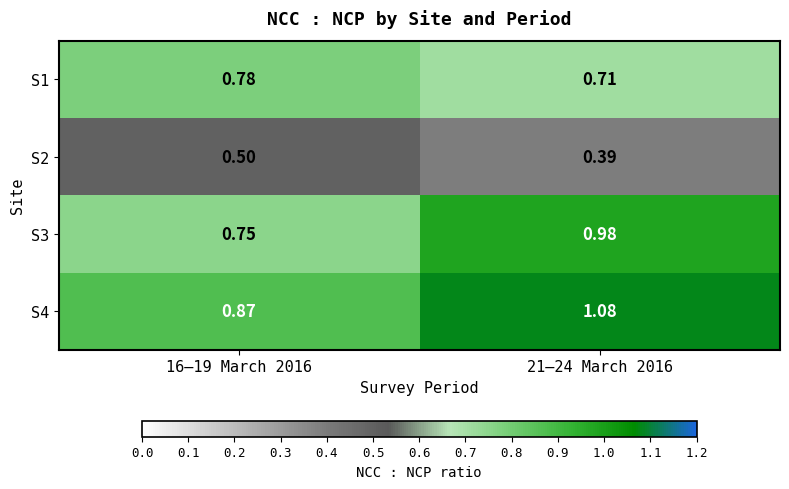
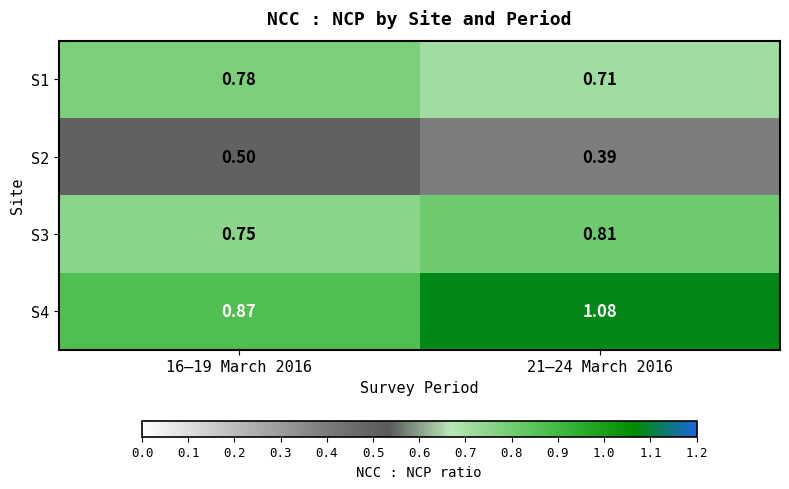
S3, 21–24 March 2016: 0.98 -> 0.81
